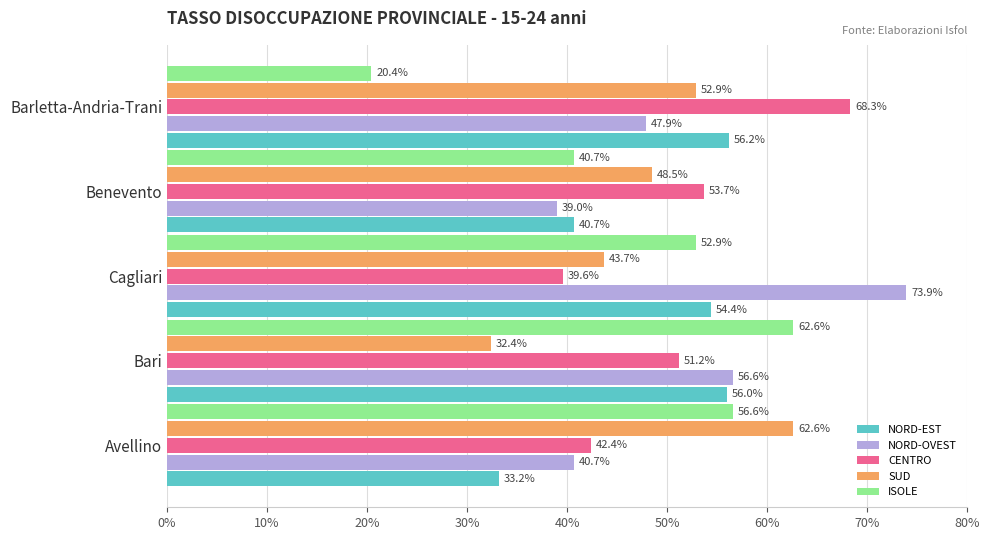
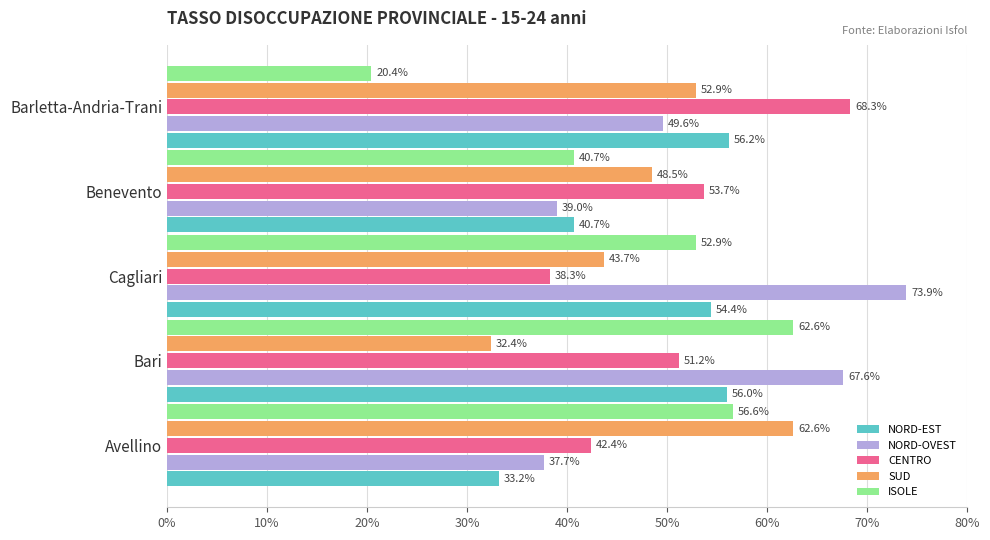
NORD-OVEST, Barletta-Andria-Trani: 47.9% -> 49.6%
CENTRO, Cagliari: 39.6% -> 38.3%
NORD-OVEST, Bari: 56.6% -> 67.6%
NORD-OVEST, Avellino: 40.7% -> 37.7%
